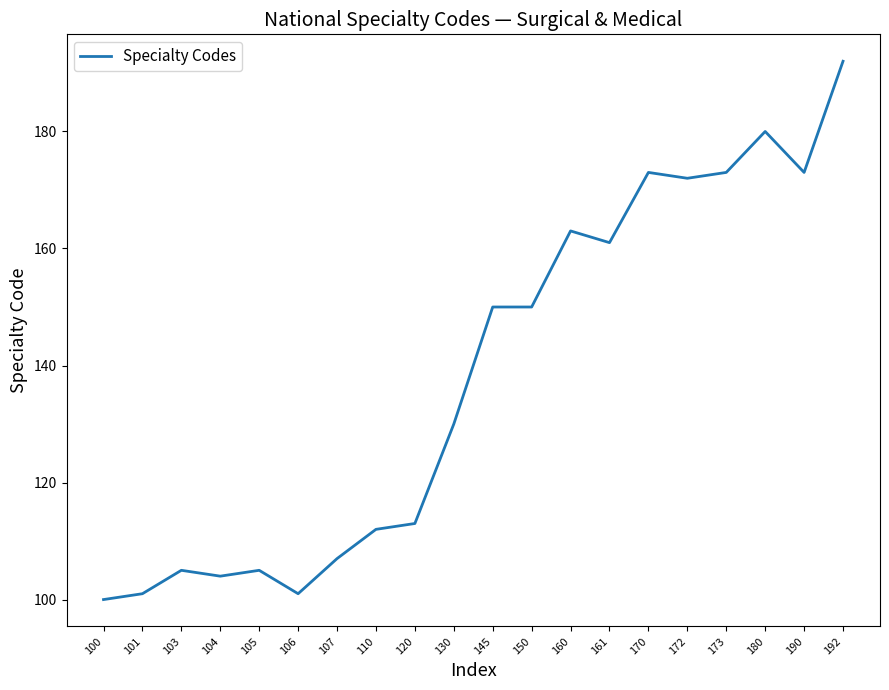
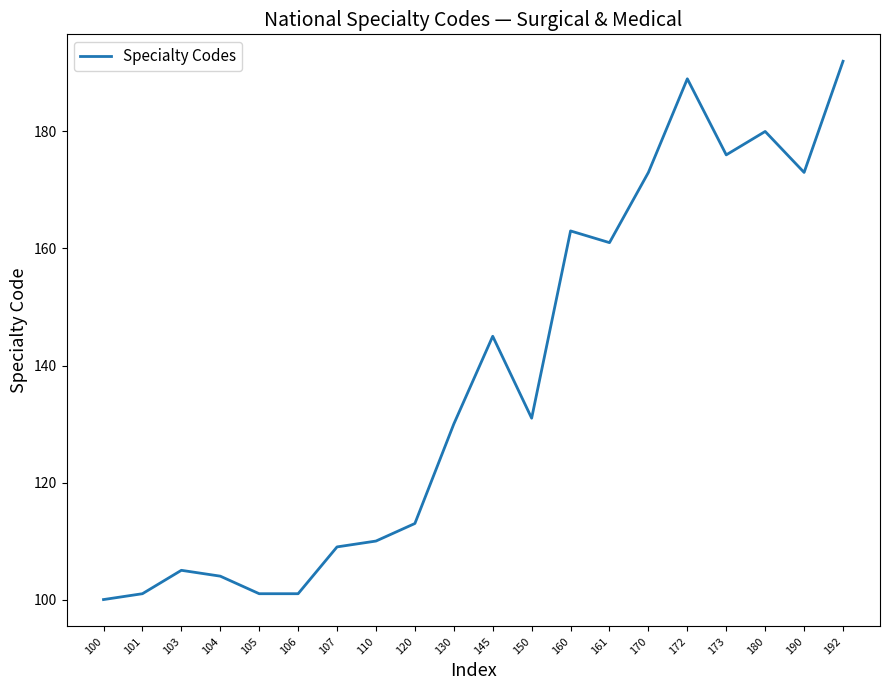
105: 105 -> 101
107: 107 -> 109
110: 112 -> 110
145: 150 -> 145
150: 150 -> 131
172: 172 -> 189
173: 173 -> 176
